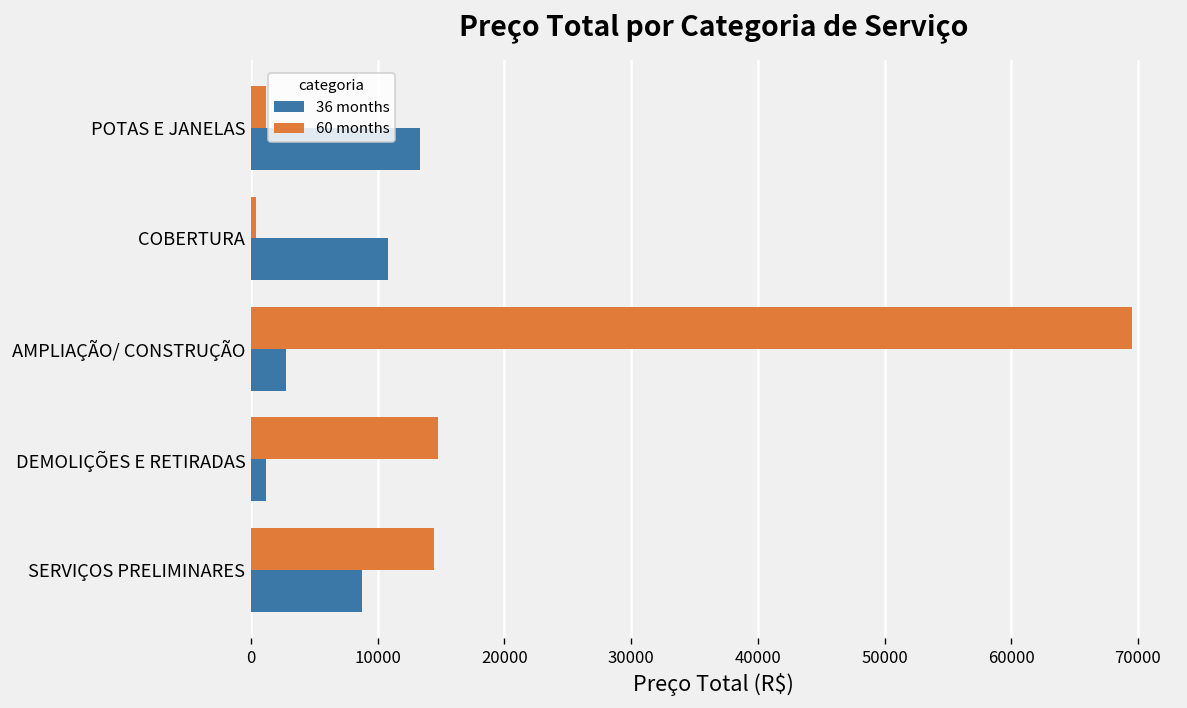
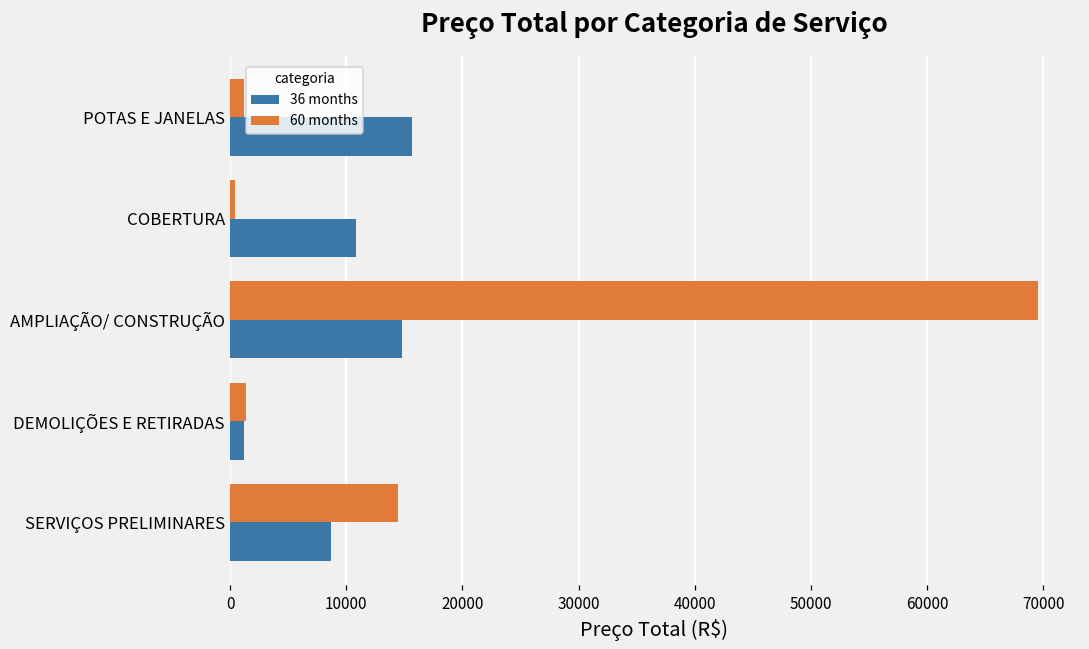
36 months, POTAS E JANELAS: 13300 -> 15600
36 months, AMPLIAÇÃO/ CONSTRUÇÃO: 2800 -> 14800
60 months, DEMOLIÇÕES E RETIRADAS: 14700 -> 1400
